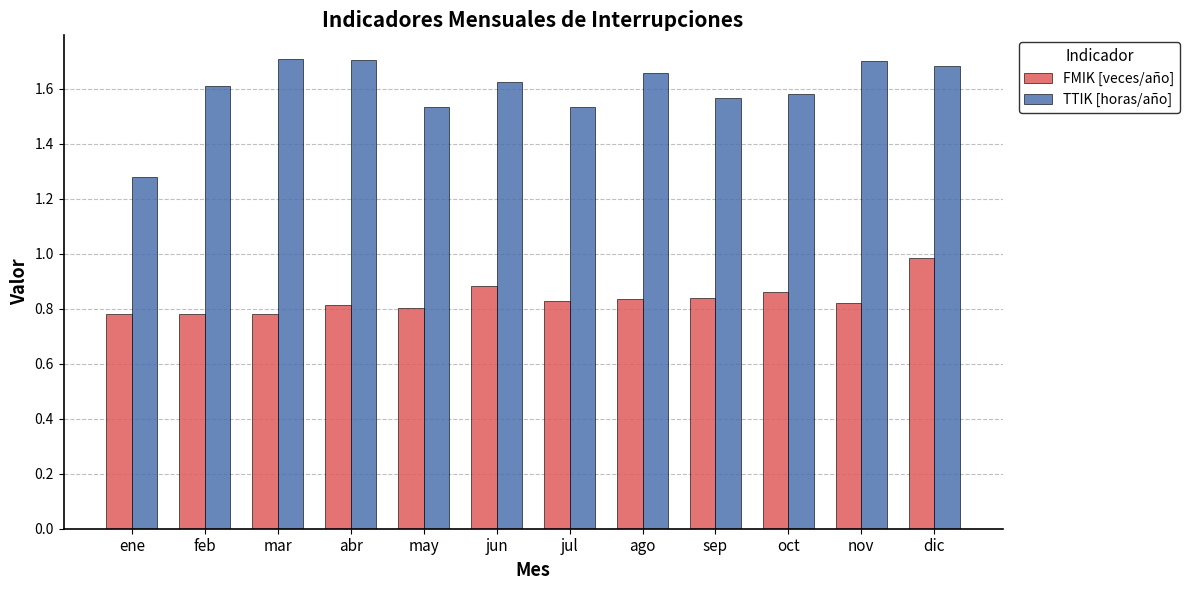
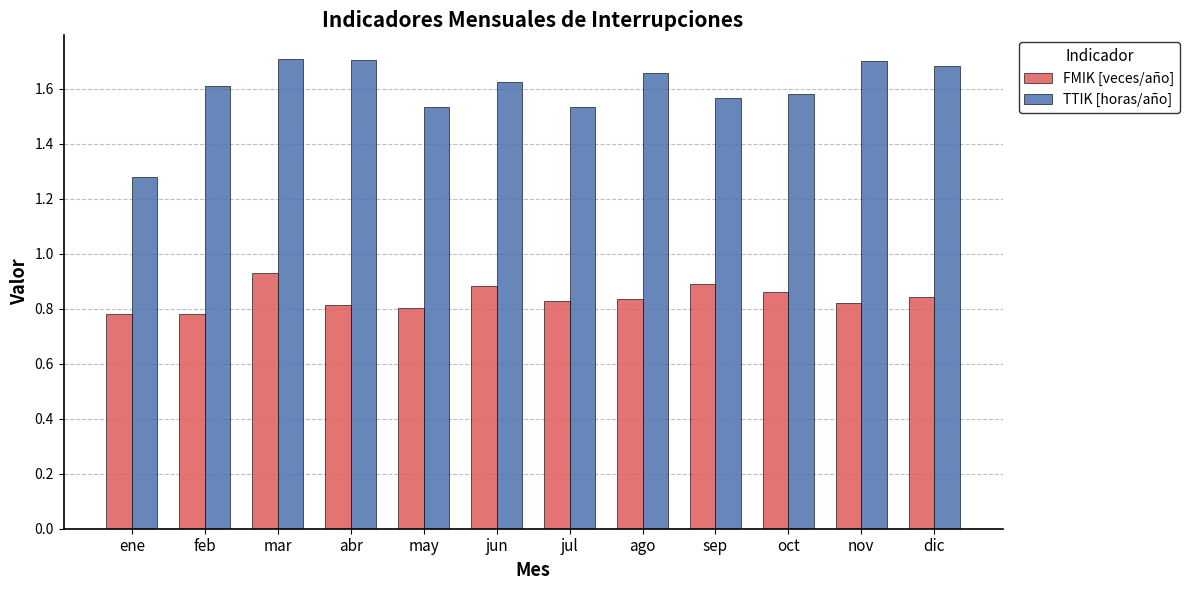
FMIK [veces/año], mar: 0.78 -> 0.93
FMIK [veces/año], sep: 0.84 -> 0.89
FMIK [veces/año], dic: 0.98 -> 0.84
